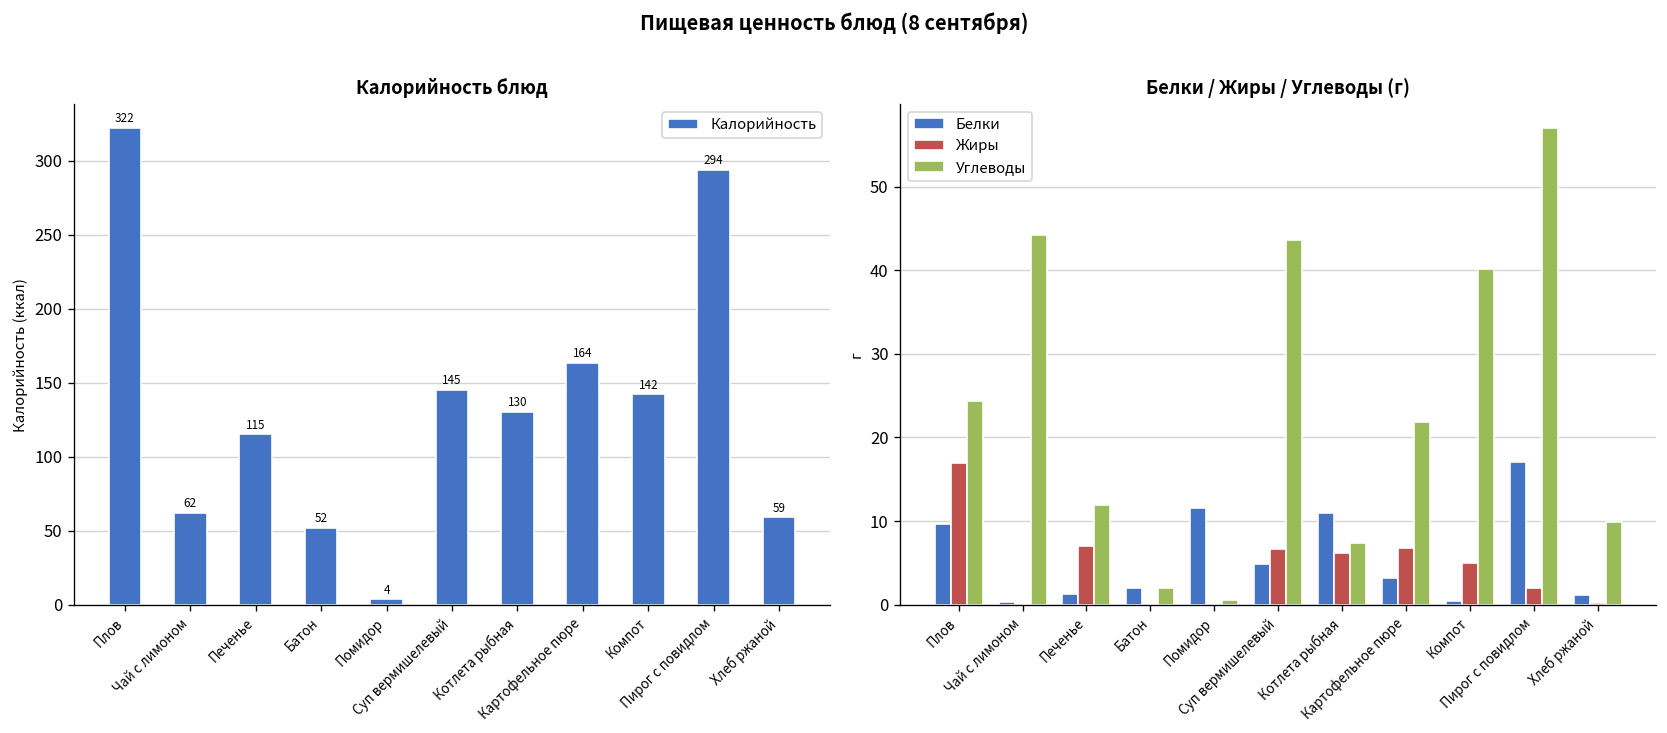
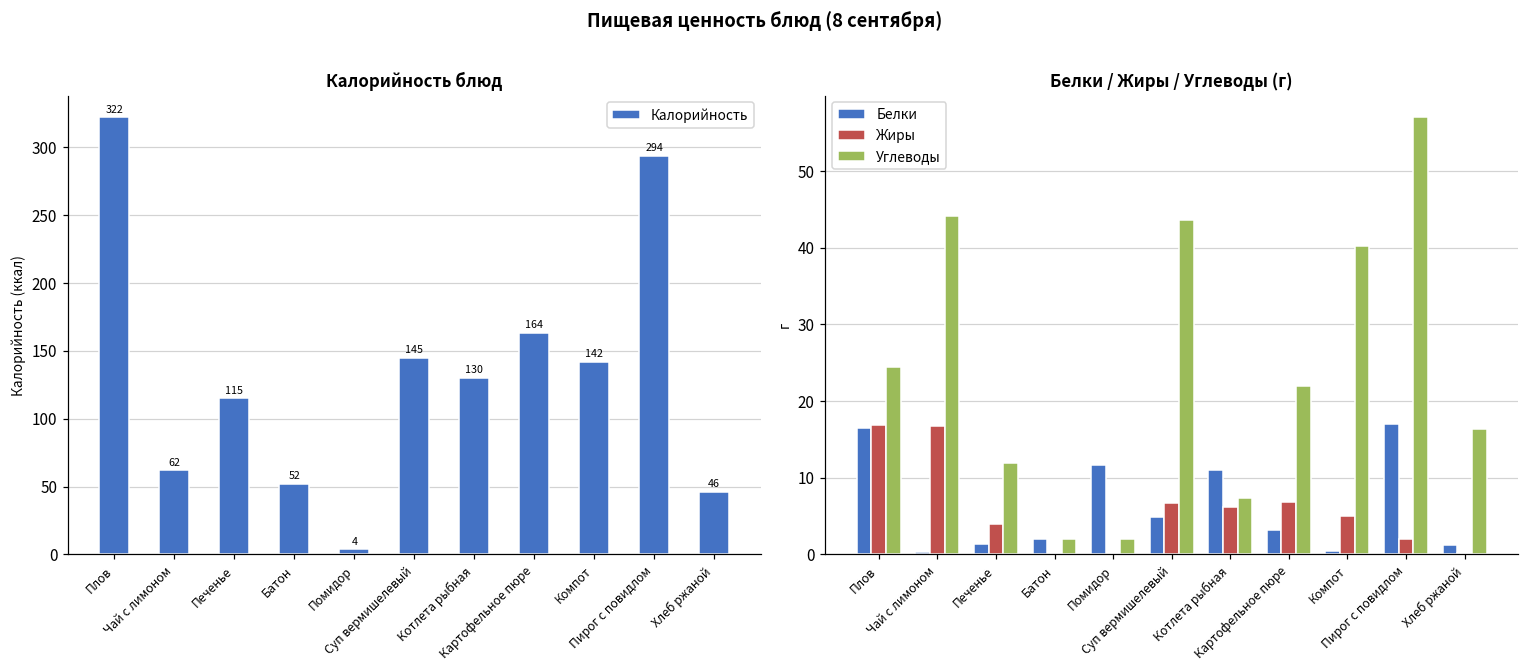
Калорийность блюд, Хлеб ржаной: 59 -> 46
Белки / Жиры / Углеводы (г), Белки, Плов: 10 -> 17
Белки / Жиры / Углеводы (г), Жиры, Чай с лимоном: 0 -> 17
Белки / Жиры / Углеводы (г), Жиры, Печенье: 7 -> 4
Белки / Жиры / Углеводы (г), Углеводы, Помидор: 1 -> 2
Белки / Жиры / Углеводы (г), Углеводы, Хлеб ржаной: 10 -> 16
